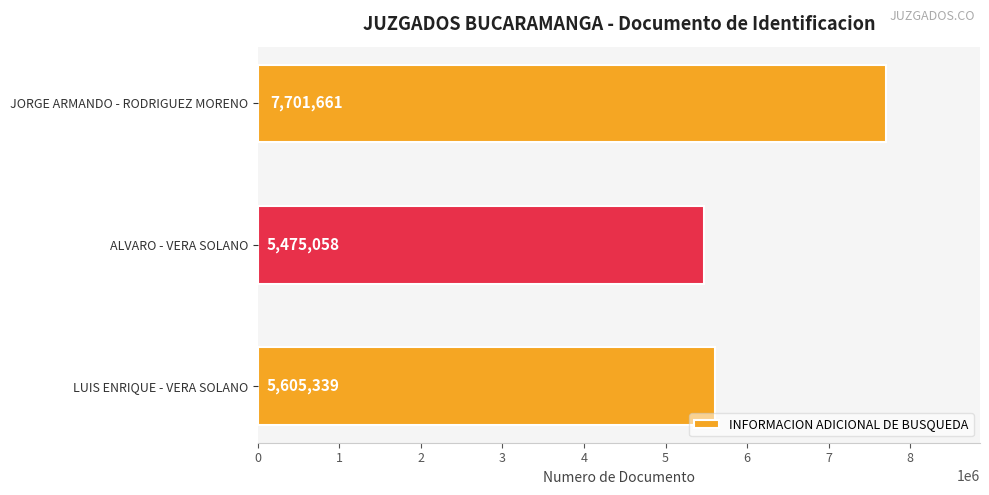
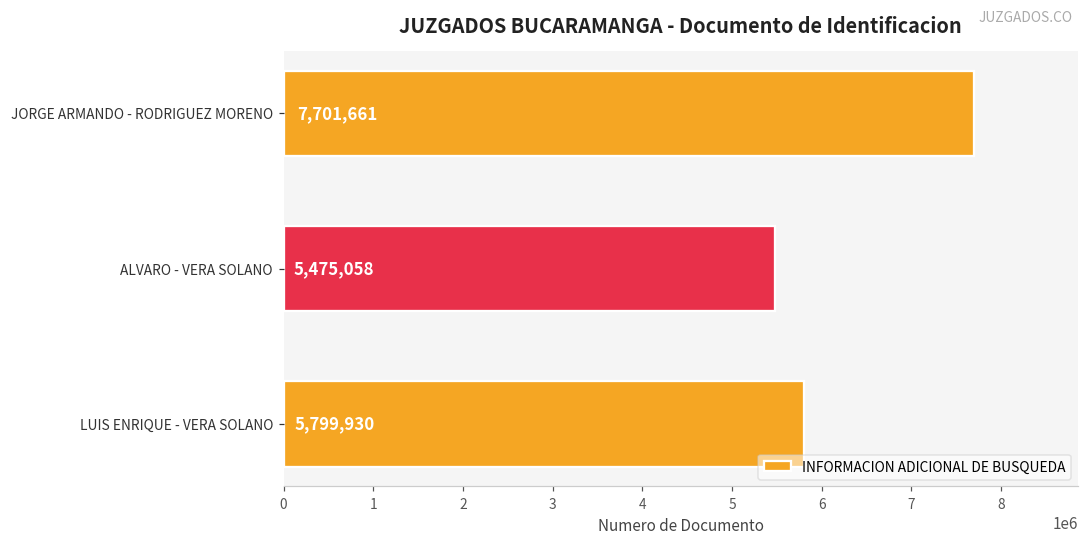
LUIS ENRIQUE - VERA SOLANO: 5,605,339 -> 5,799,930
